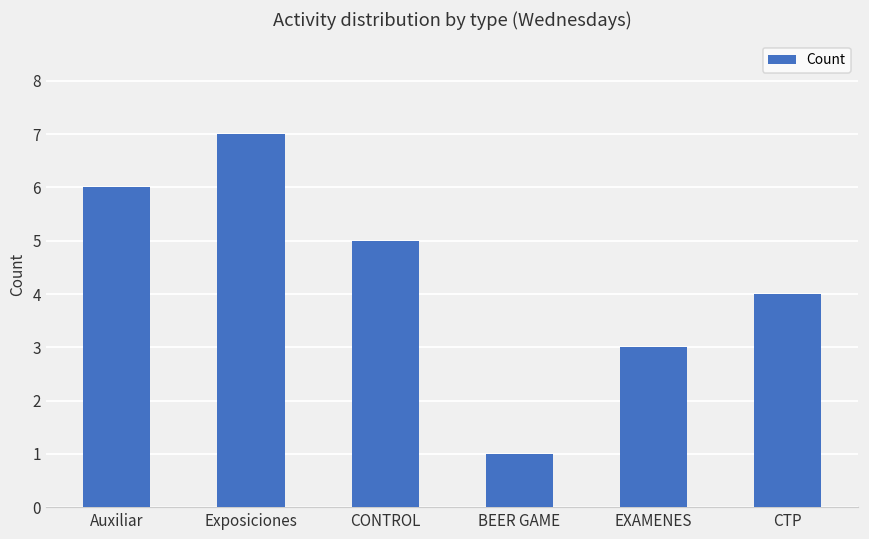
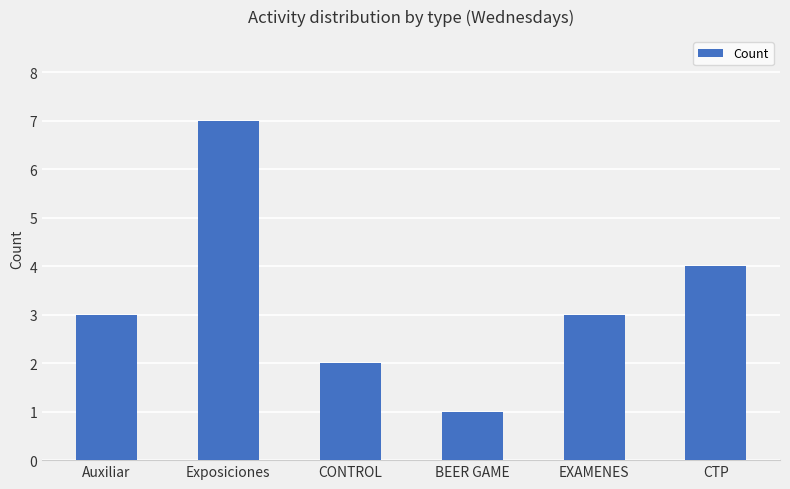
Auxiliar: 6 -> 3
CONTROL: 5 -> 2
